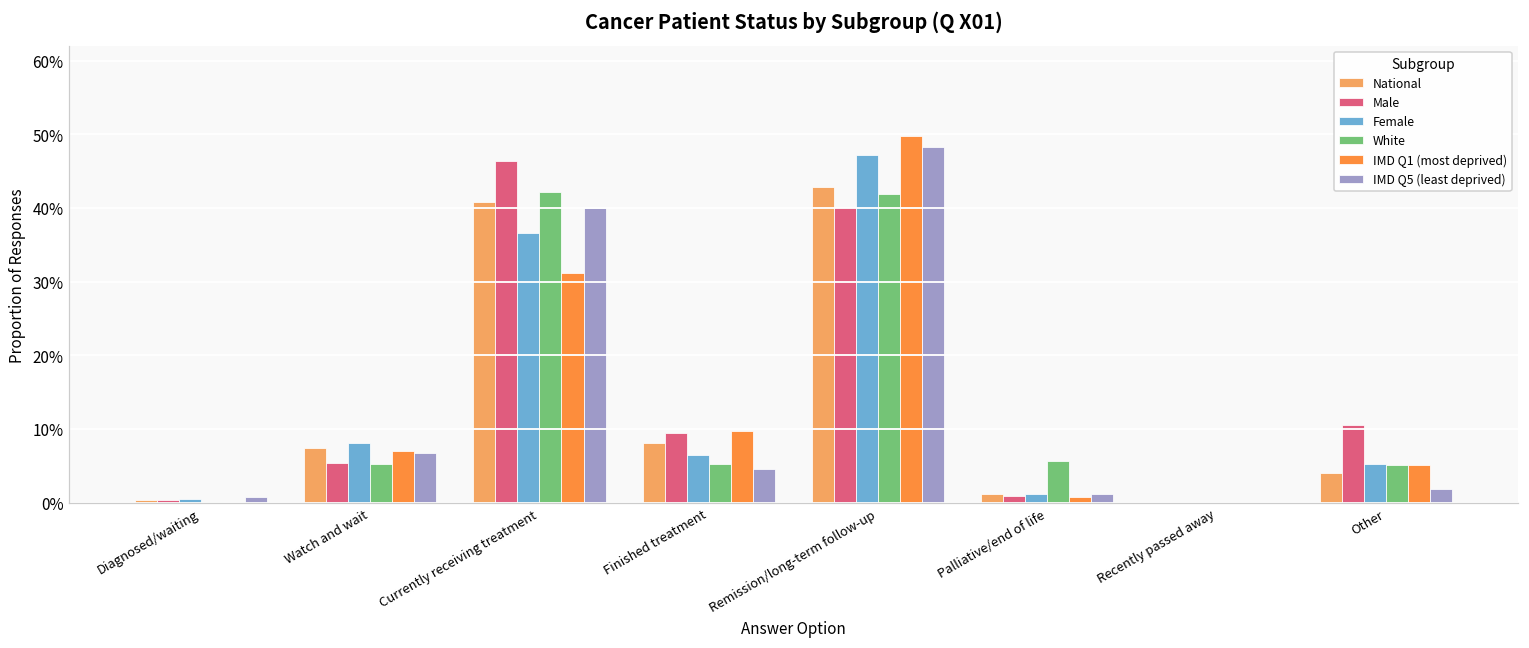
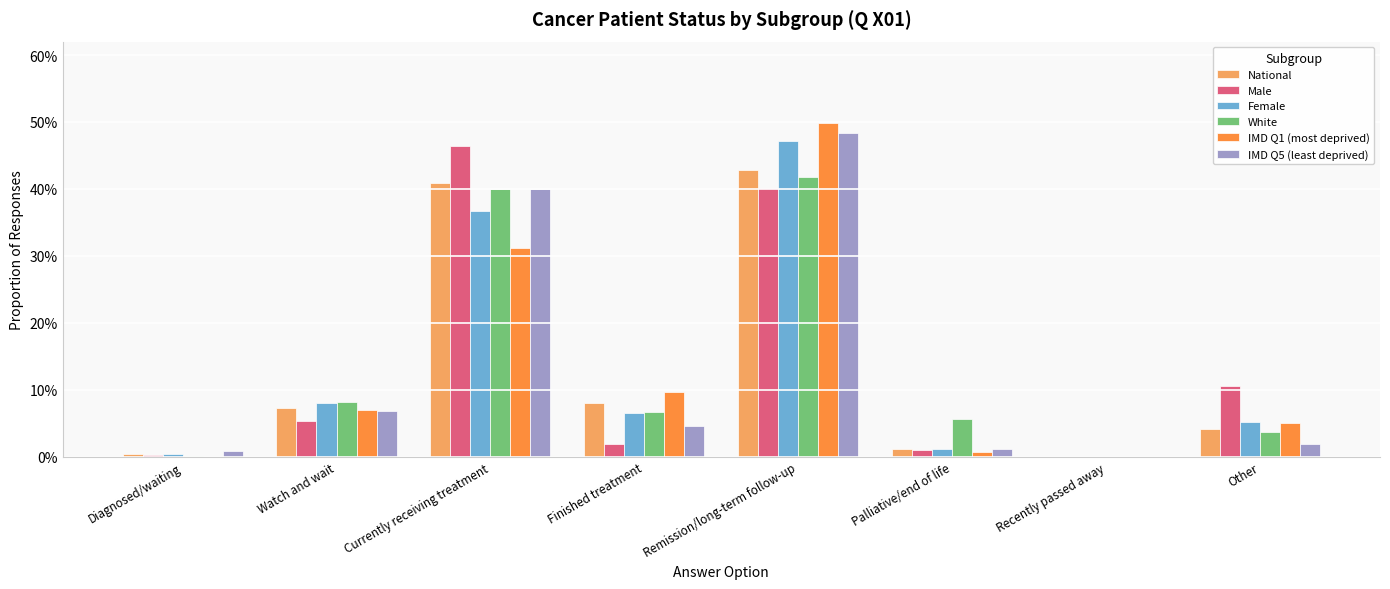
White, Watch and wait: 5% -> 8%
White, Currently receiving treatment: 42% -> 40%
Male, Finished treatment: 9% -> 2%
White, Finished treatment: 5% -> 7%
White, Other: 5% -> 4%
